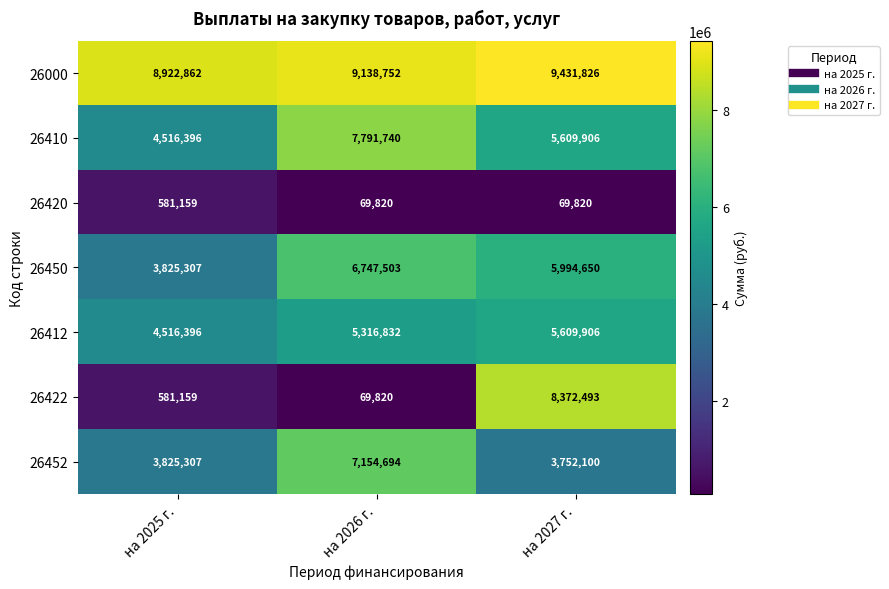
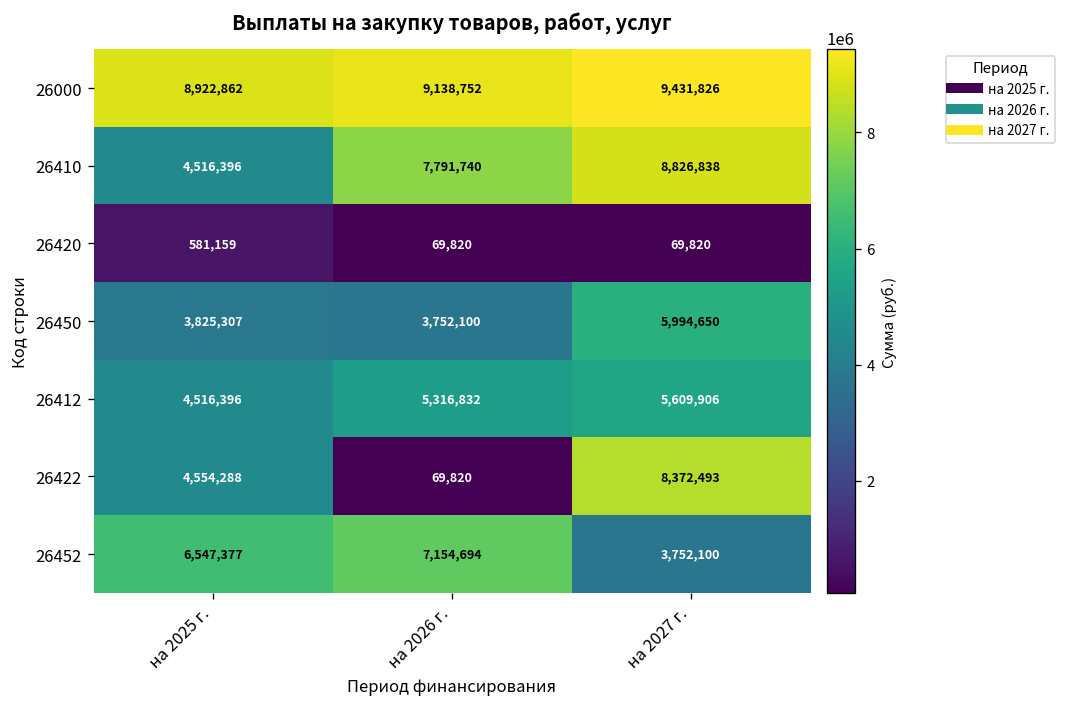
26410, на 2027 г.: 5,609,906 -> 8,826,838
26450, на 2026 г.: 6,747,503 -> 3,752,100
26422, на 2025 г.: 581,159 -> 4,554,288
26452, на 2025 г.: 3,825,307 -> 6,547,377
